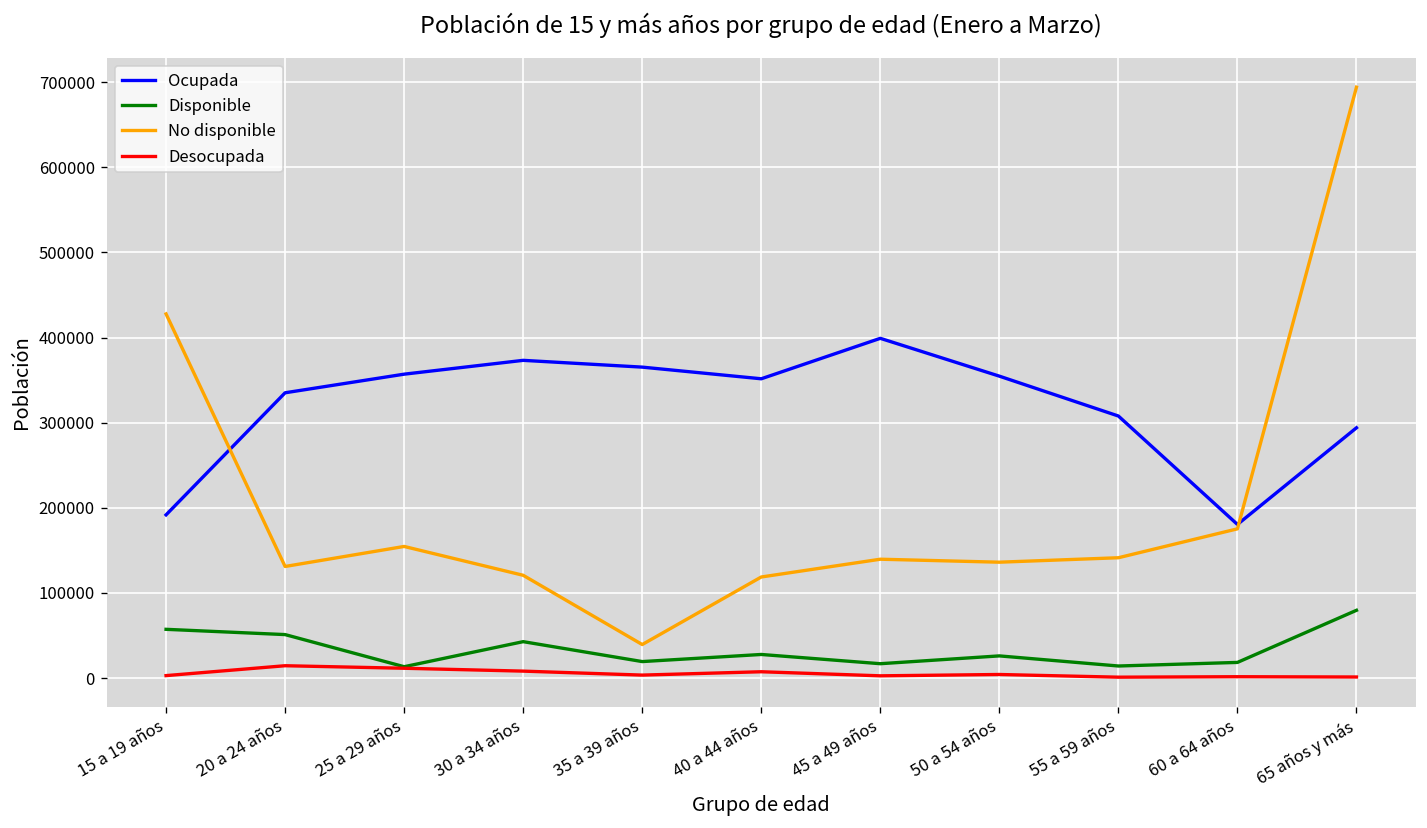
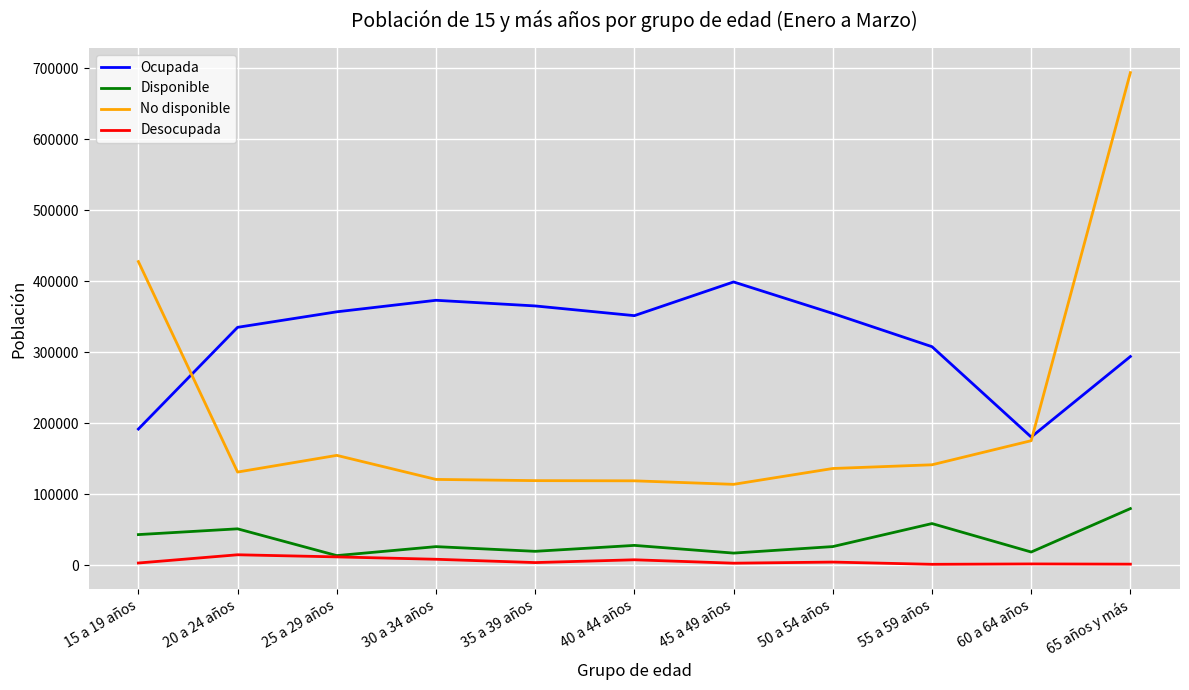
Disponible, 15 a 19 años: 60000 -> 40000
Disponible, 30 a 34 años: 40000 -> 30000
No disponible, 35 a 39 años: 40000 -> 120000
No disponible, 45 a 49 años: 140000 -> 110000
Disponible, 55 a 59 años: 10000 -> 60000
